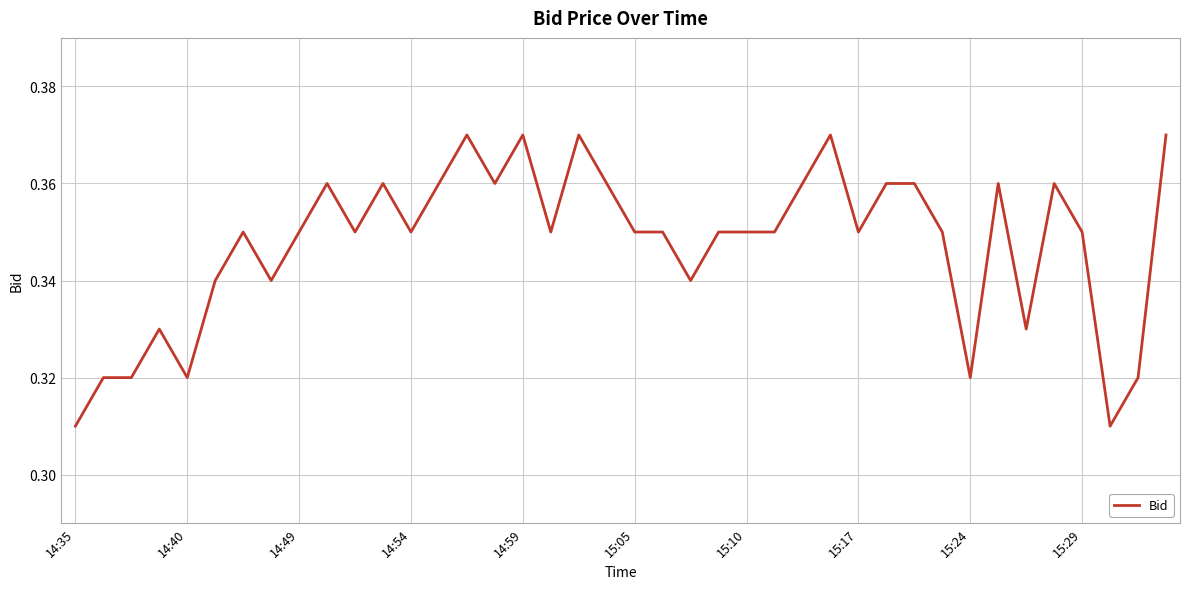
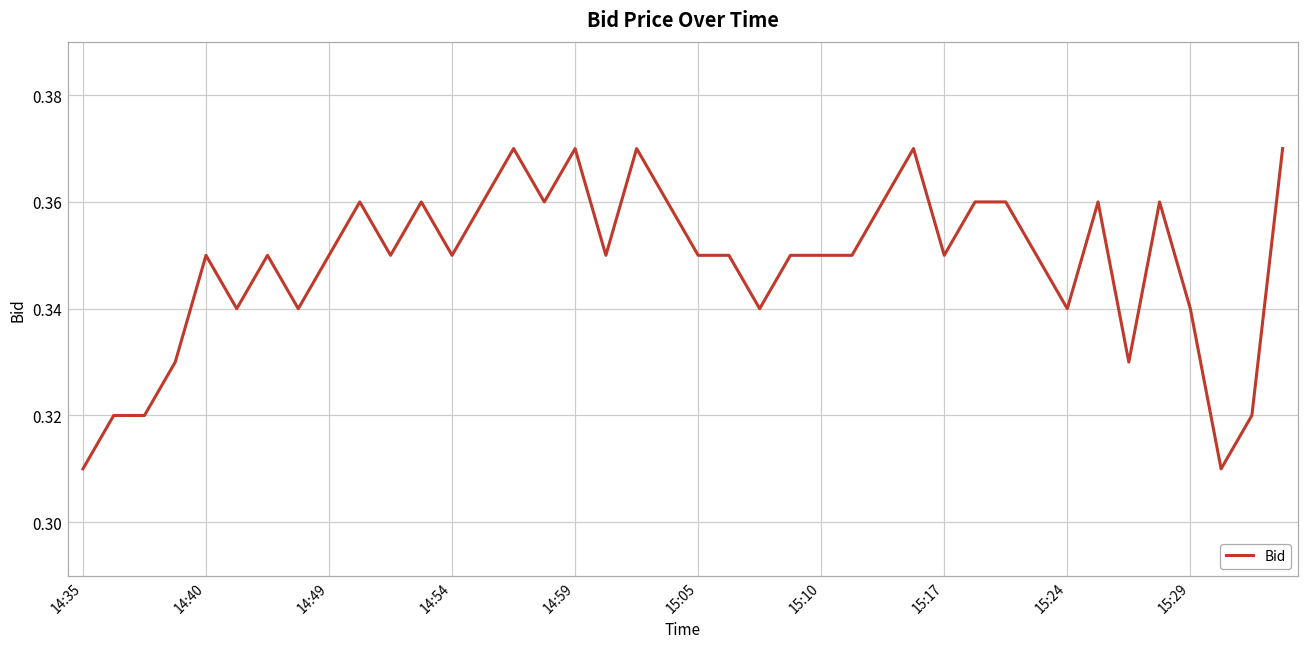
14:40: 0.32 -> 0.35
15:24: 0.32 -> 0.34
15:29: 0.35 -> 0.34
